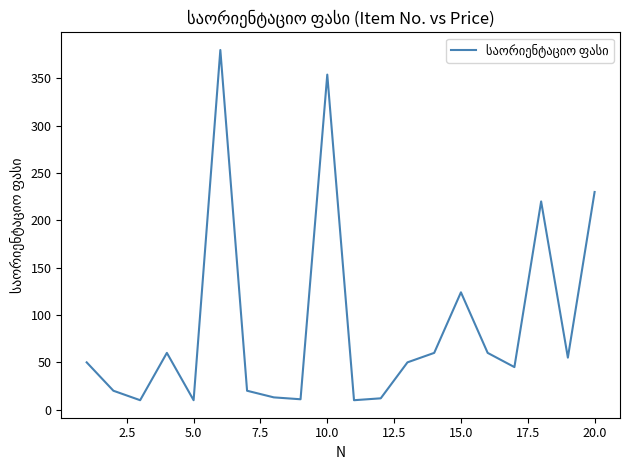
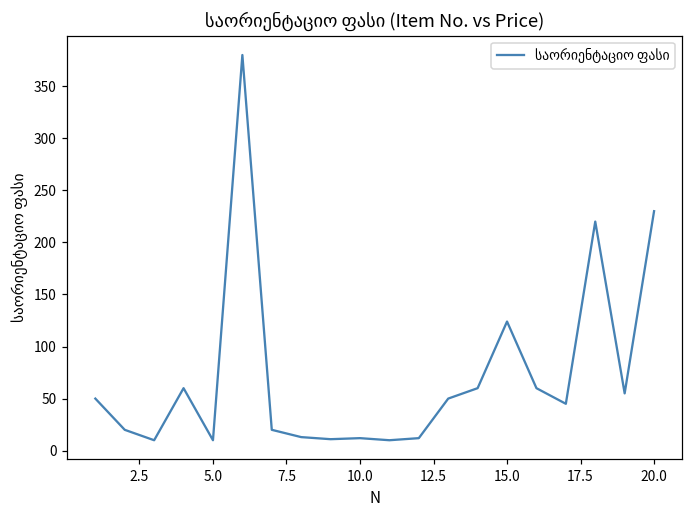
10.0: 350 -> 10
